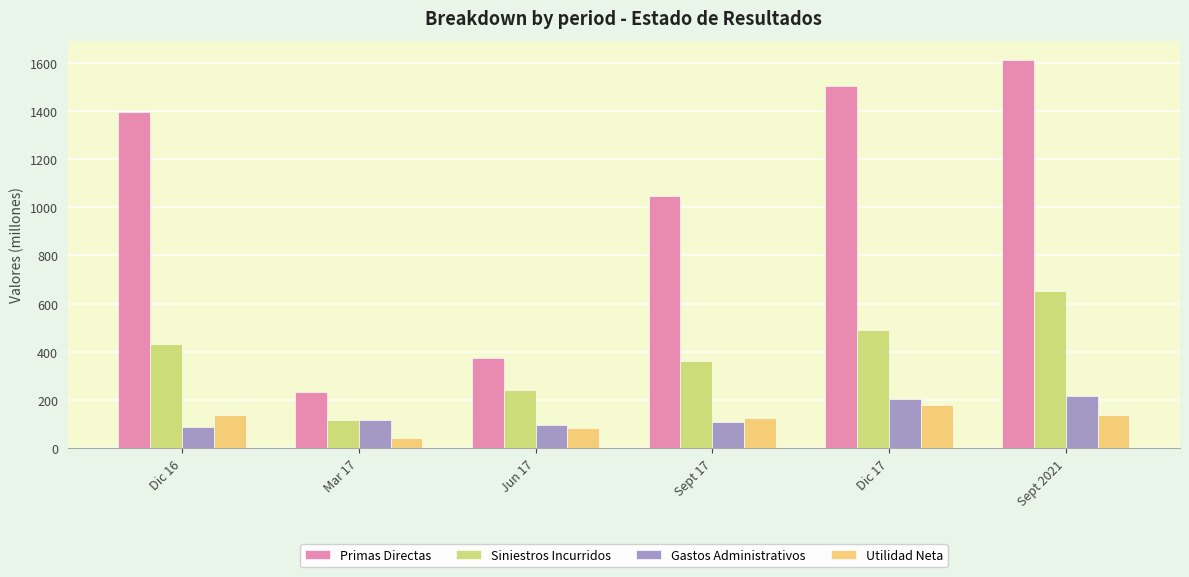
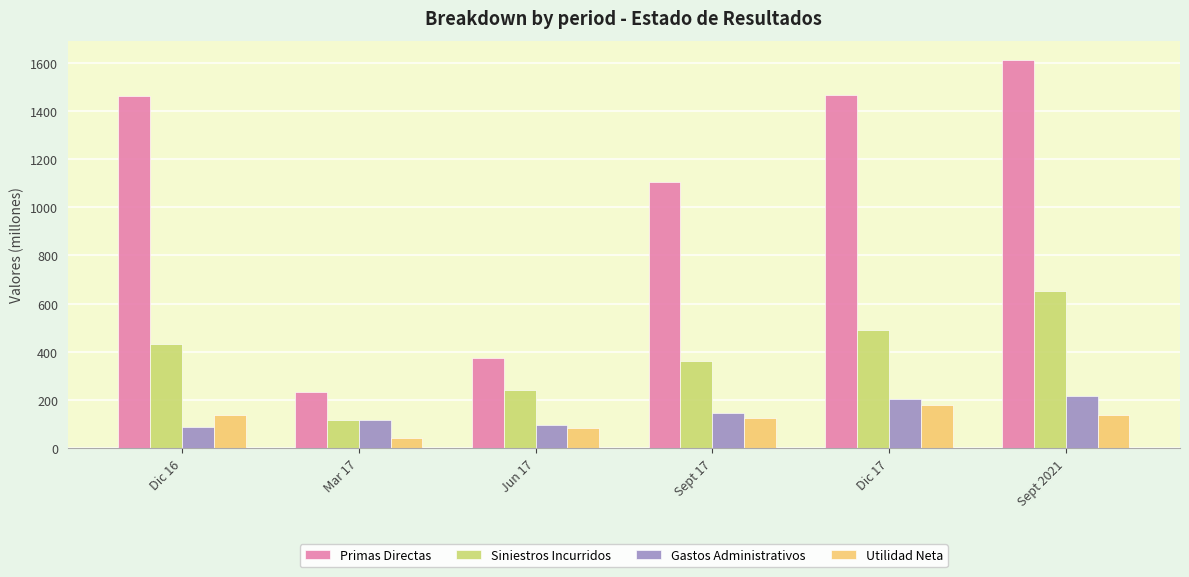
Primas Directas, Dic 16: 1400 -> 1460
Primas Directas, Sept 17: 1050 -> 1110
Gastos Administrativos, Sept 17: 110 -> 140
Primas Directas, Dic 17: 1500 -> 1470
